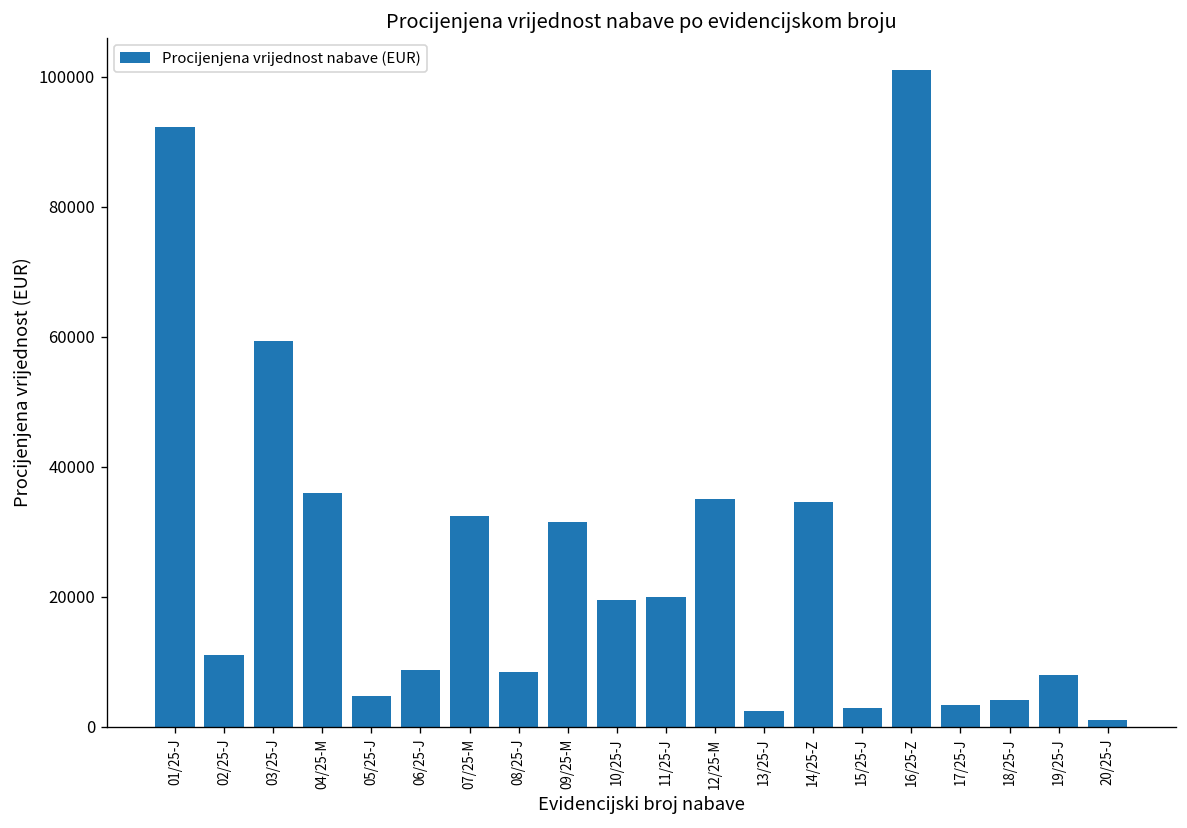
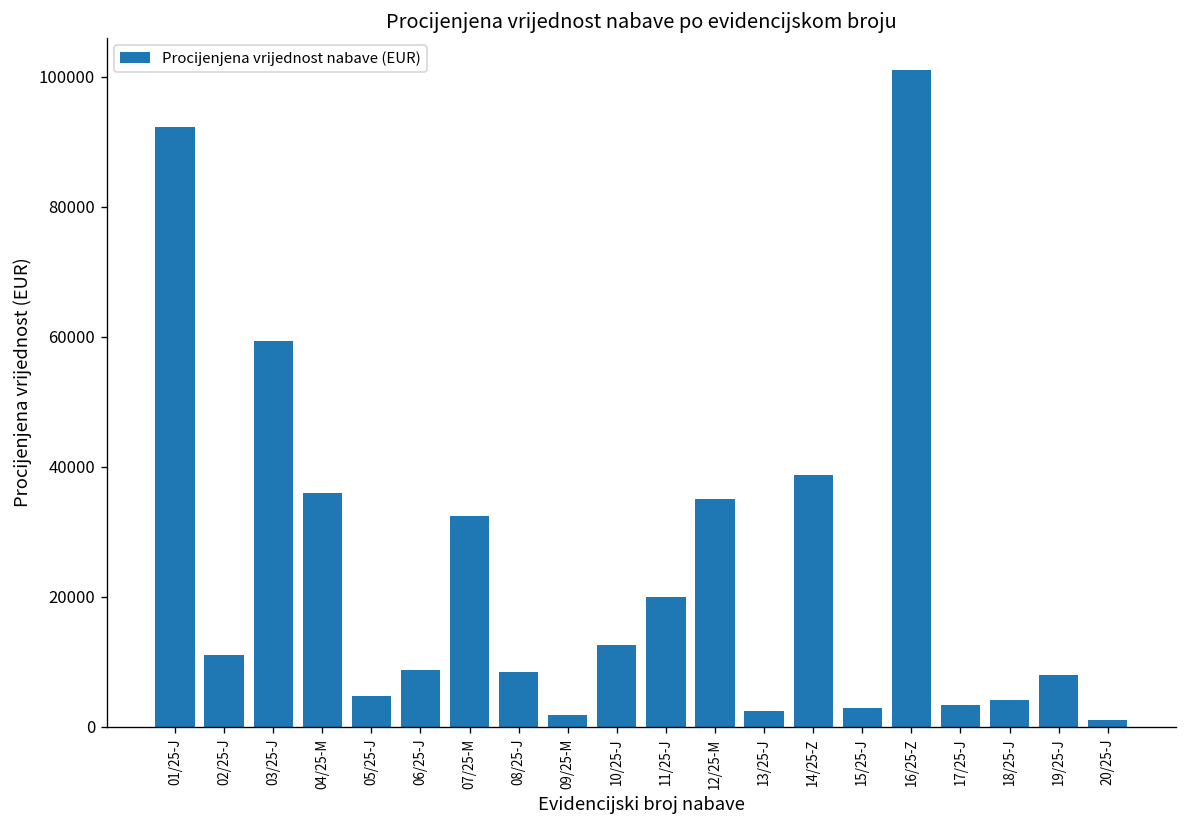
09/25-M: 32000 -> 2000
10/25-J: 20000 -> 13000
14/25-Z: 35000 -> 39000
